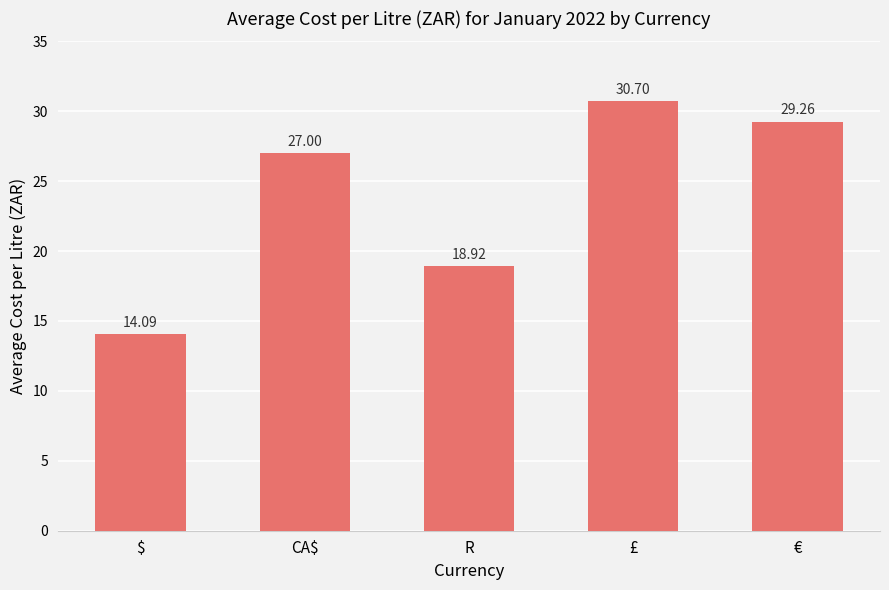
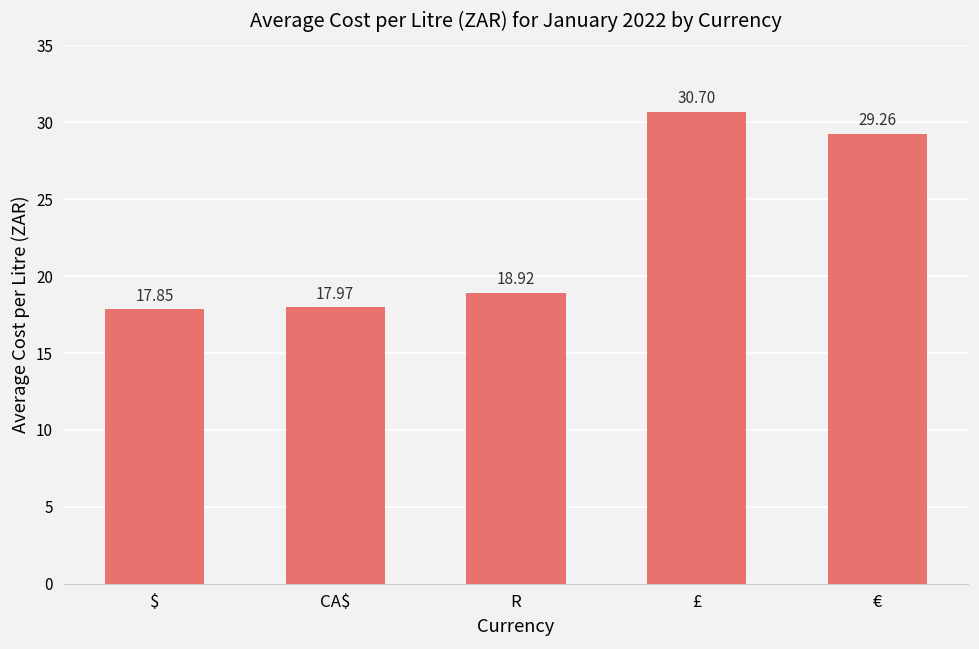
$: 14.09 -> 17.85
CA$: 27.00 -> 17.97
